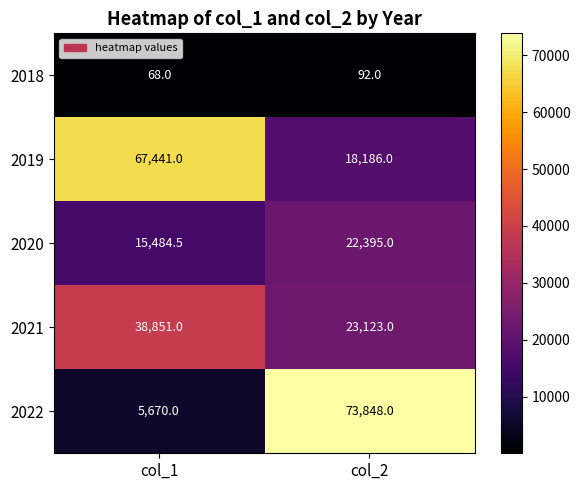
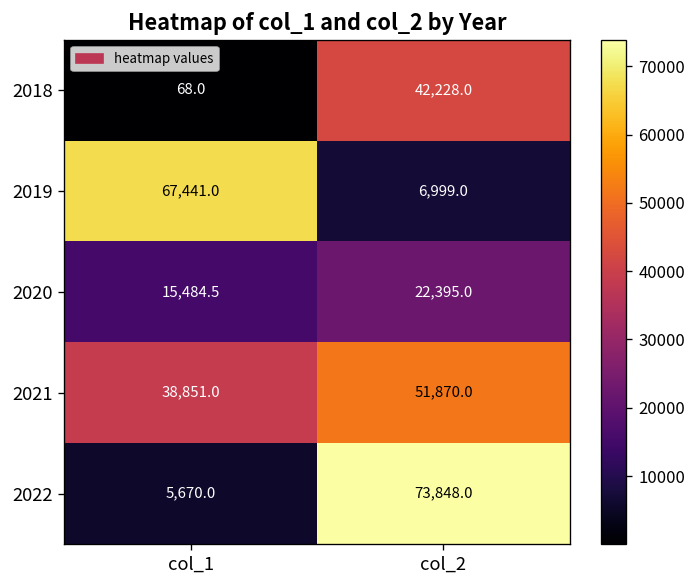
2018, col_2: 92.0 -> 42,228.0
2019, col_2: 18,186.0 -> 6,999.0
2021, col_2: 23,123.0 -> 51,870.0
